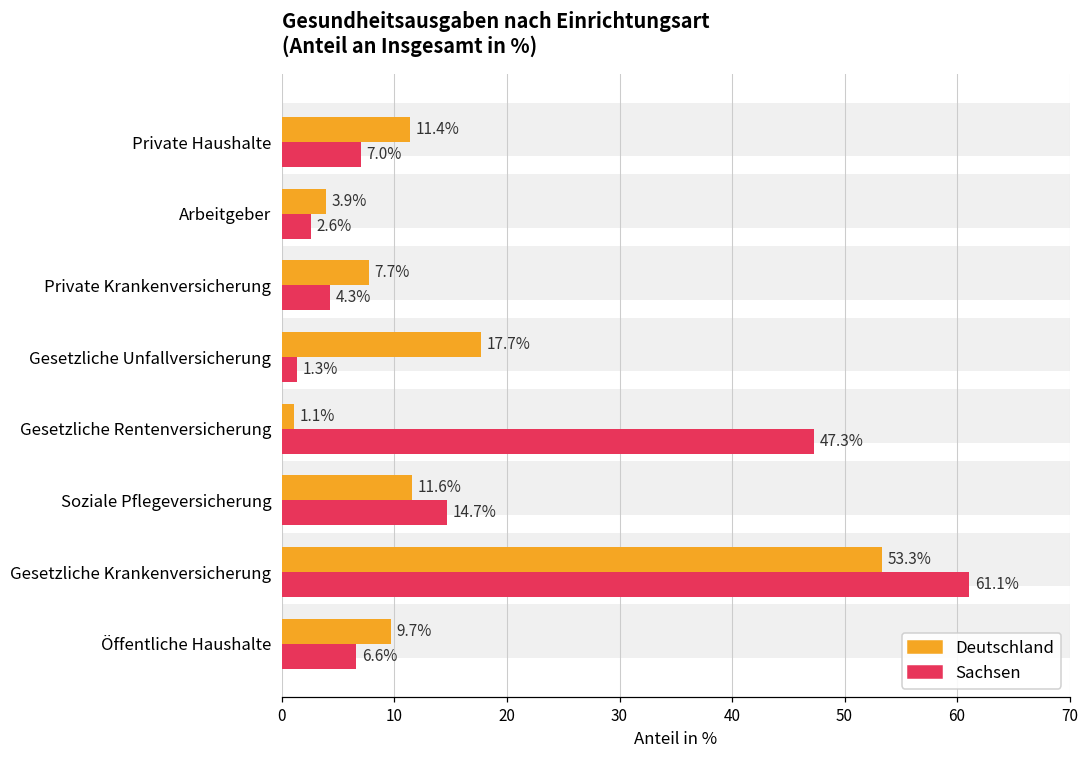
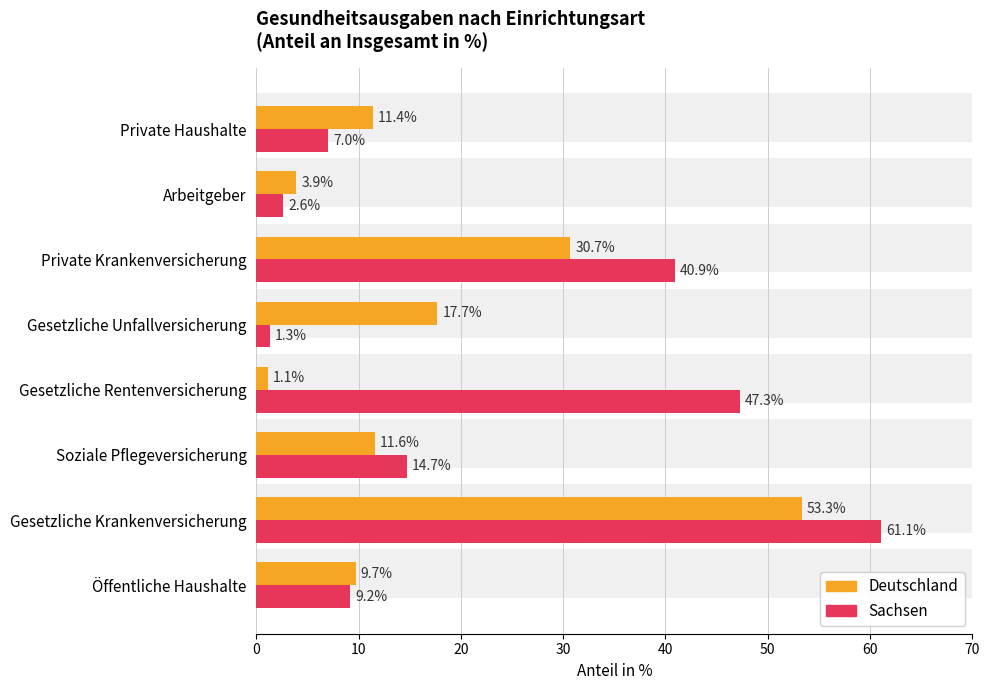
Deutschland, Private Krankenversicherung: 7.7% -> 30.7%
Sachsen, Private Krankenversicherung: 4.3% -> 40.9%
Sachsen, Öffentliche Haushalte: 6.6% -> 9.2%
